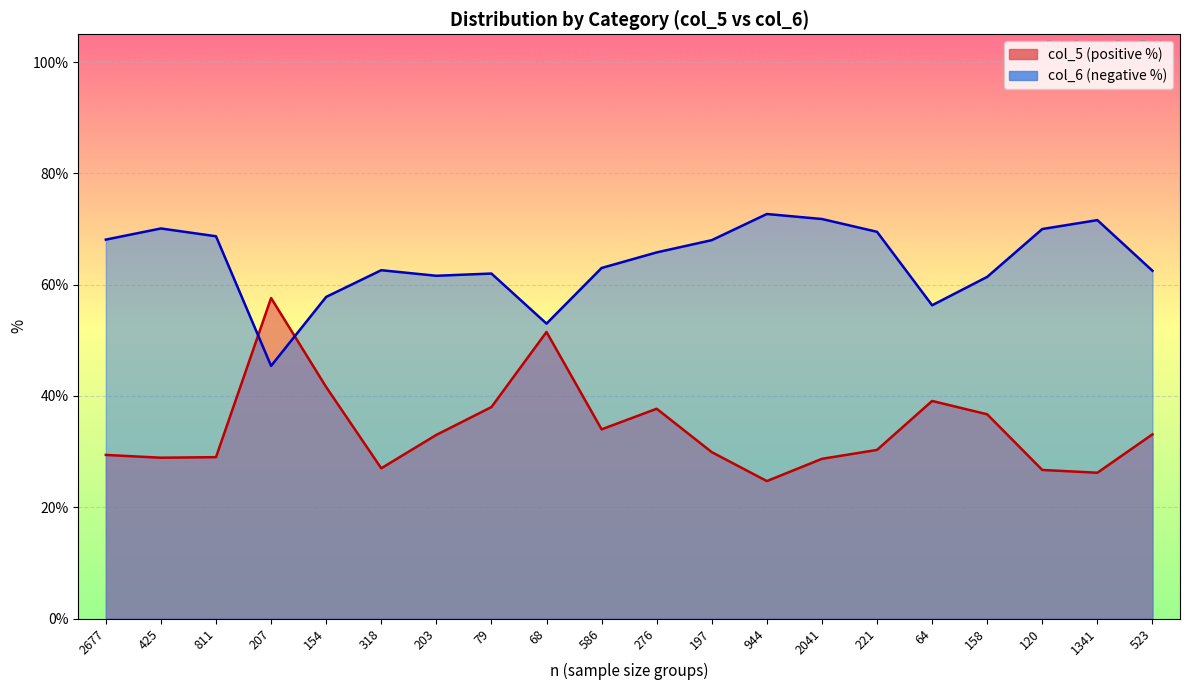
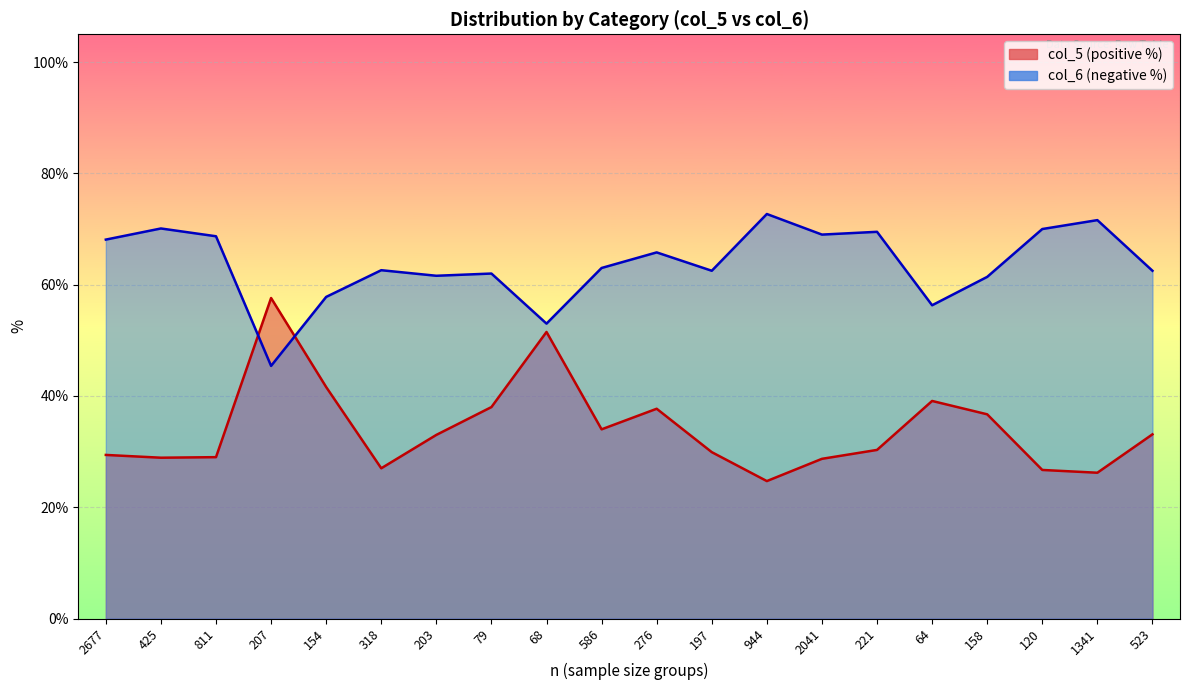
col_6 (negative %), 197: 68% -> 63%
col_6 (negative %), 2041: 72% -> 69%
